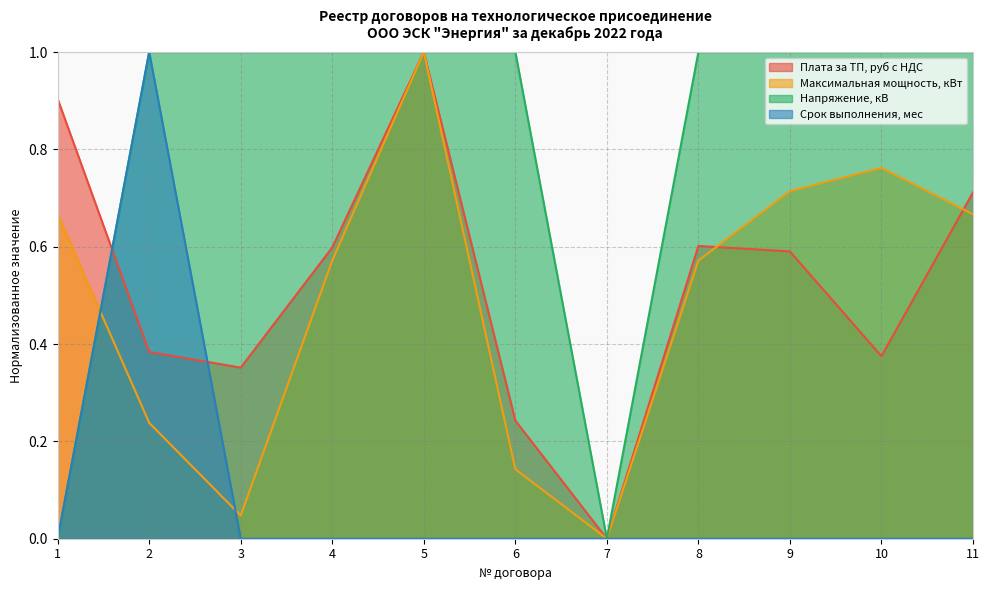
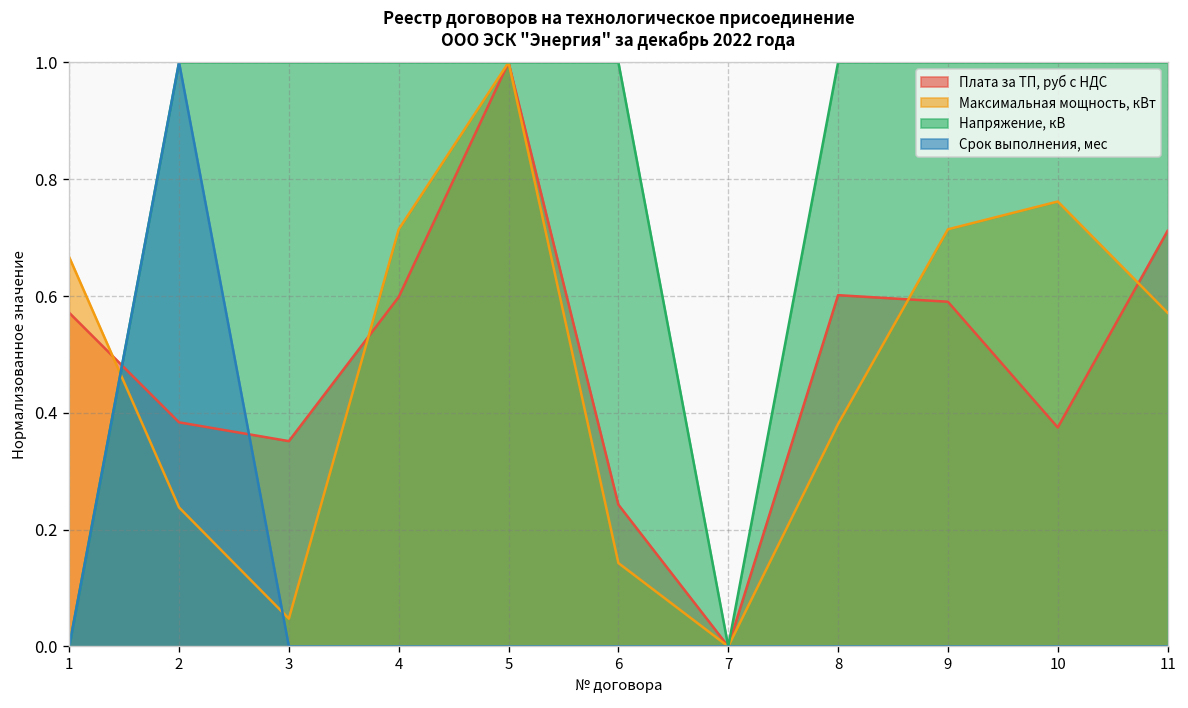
Плата за ТП, руб с НДС, 1: 0.90 -> 0.57
Максимальная мощность, кВт, 4: 0.57 -> 0.71
Максимальная мощность, кВт, 8: 0.57 -> 0.38
Максимальная мощность, кВт, 11: 0.67 -> 0.57
